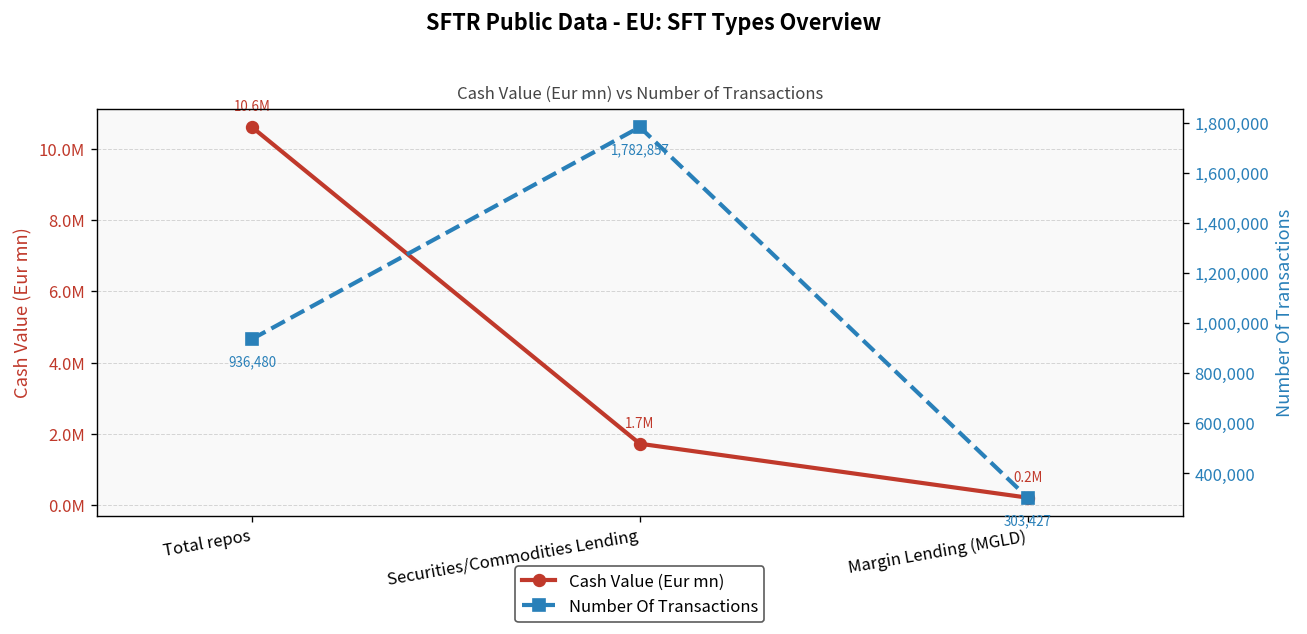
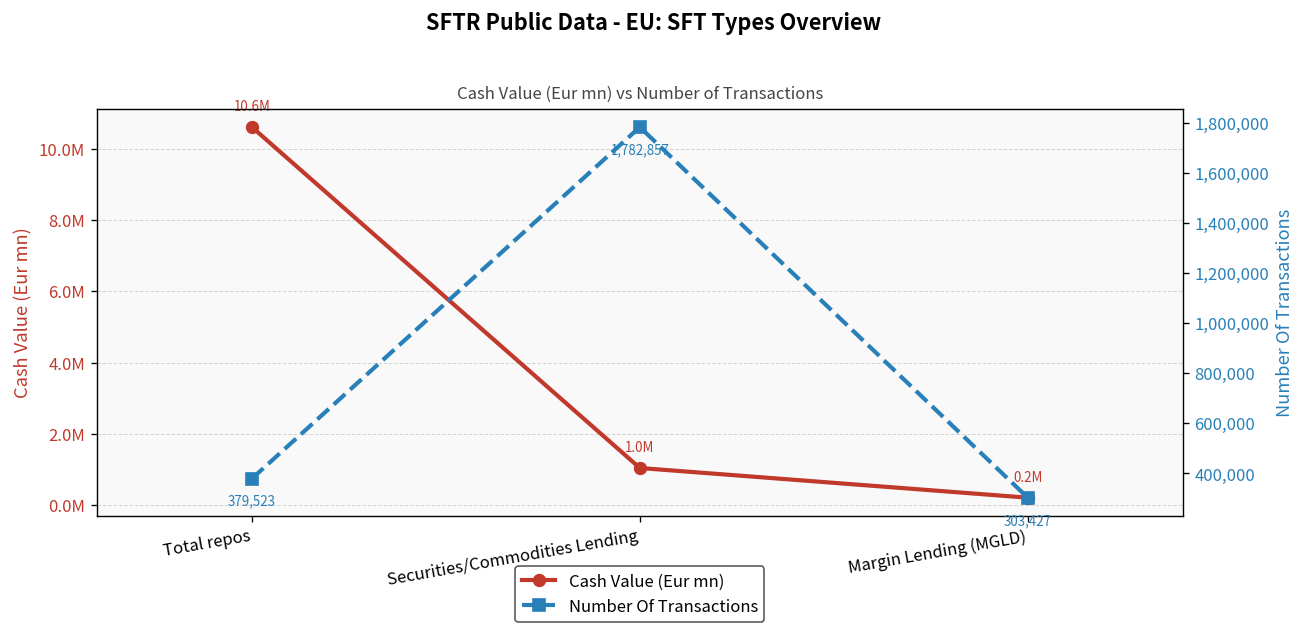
Cash Value (Eur mn), Securities/Commodities Lending: 1.7M -> 1.0M
Number Of Transactions, Total repos: 936,480 -> 379,523
